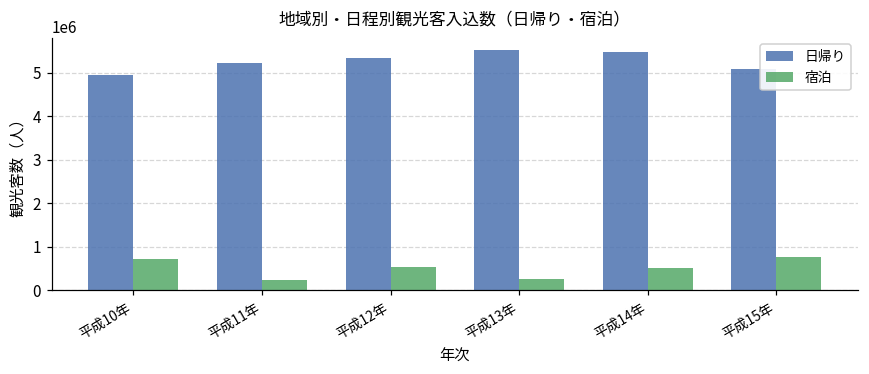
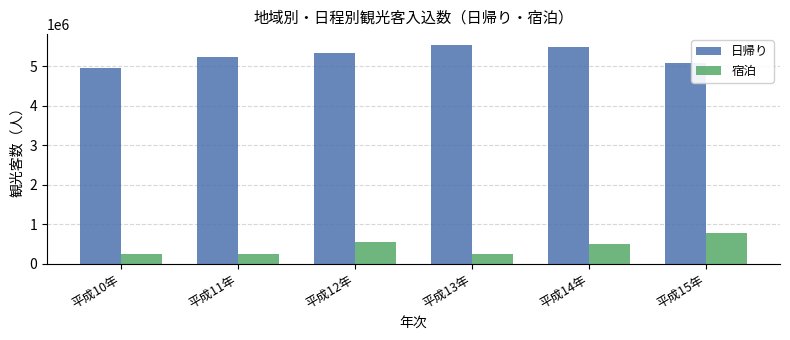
宿泊, 平成10年: 700000 -> 200000
